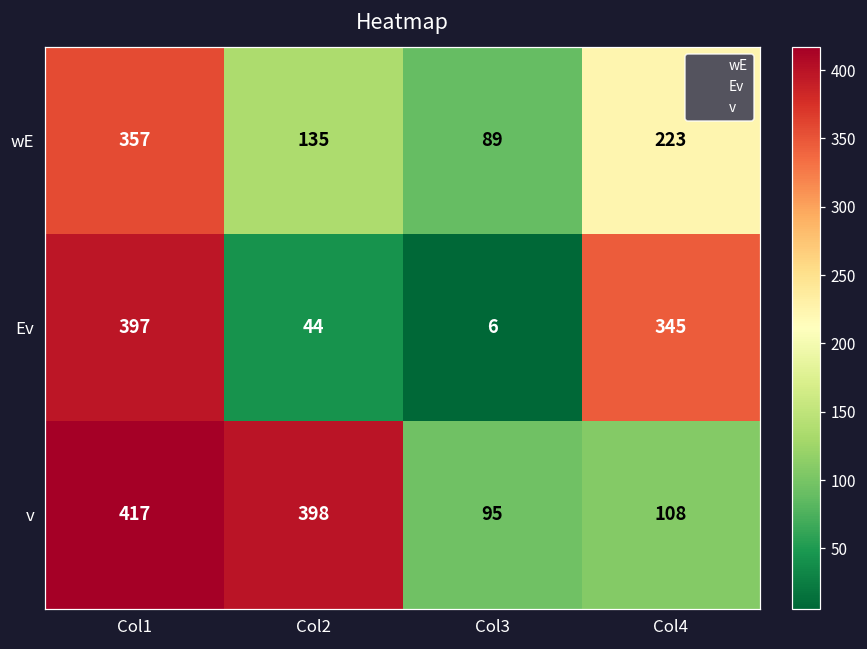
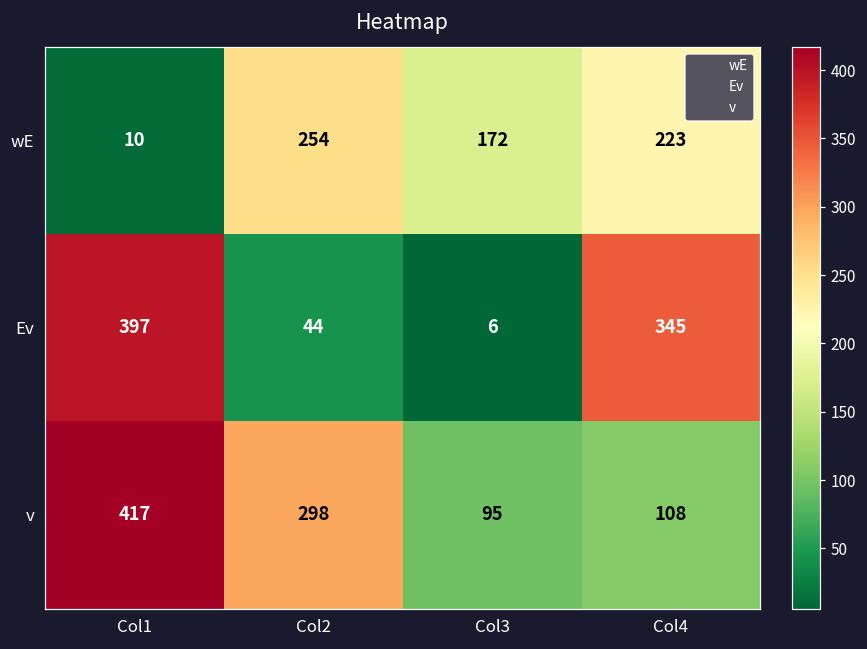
wE, Col1: 357 -> 10
wE, Col2: 135 -> 254
wE, Col3: 89 -> 172
v, Col2: 398 -> 298
